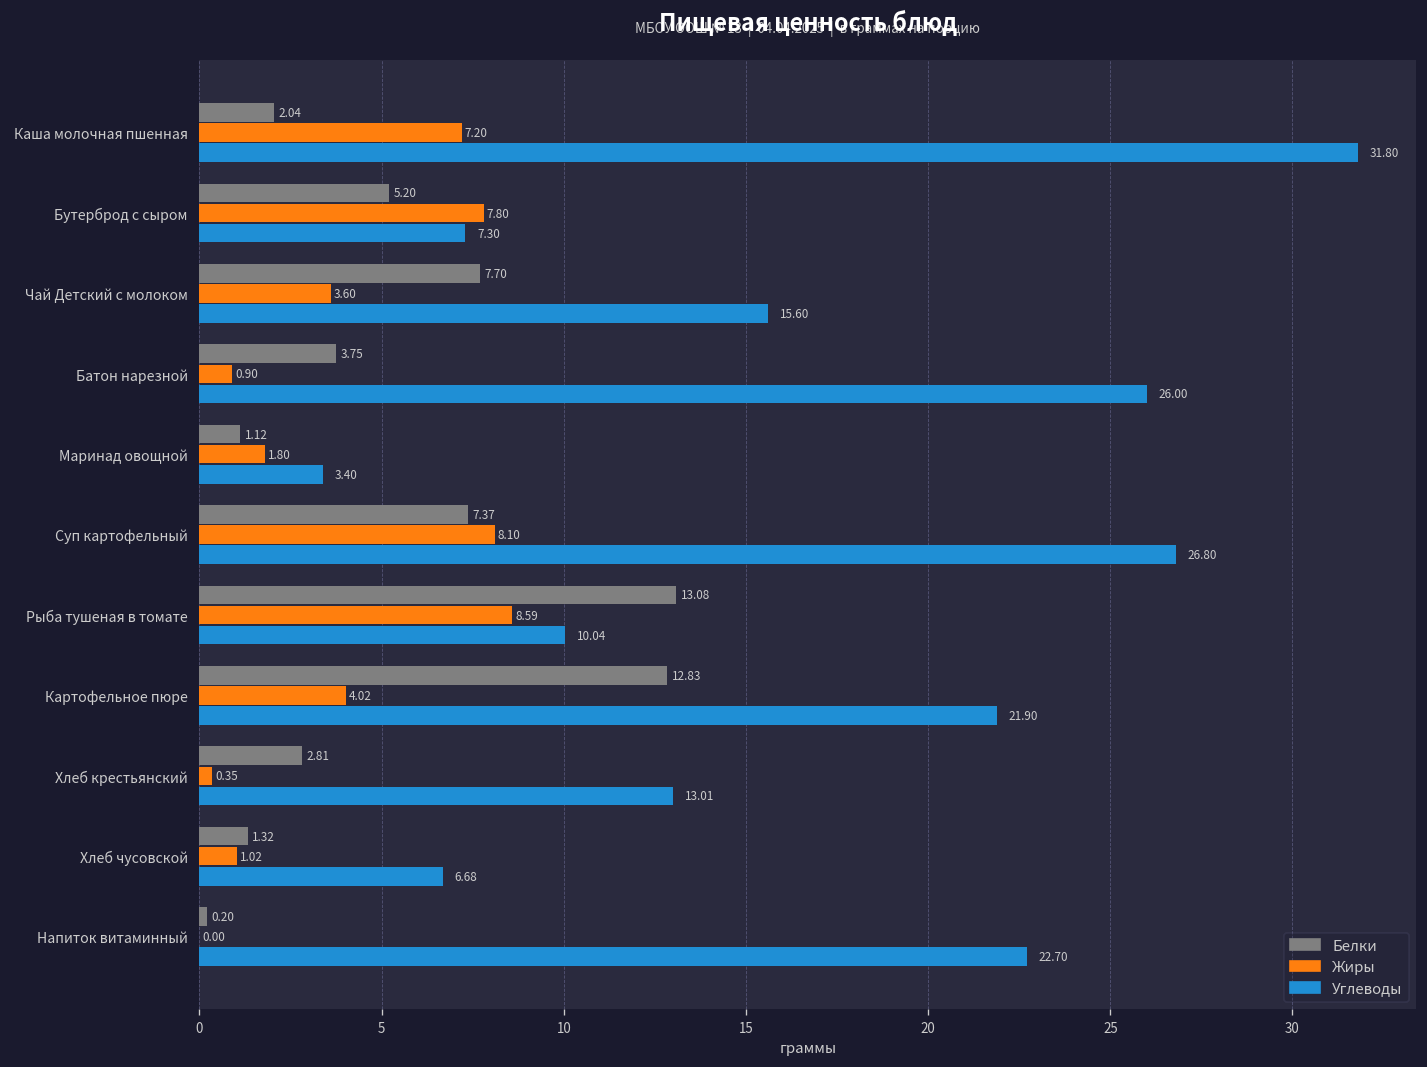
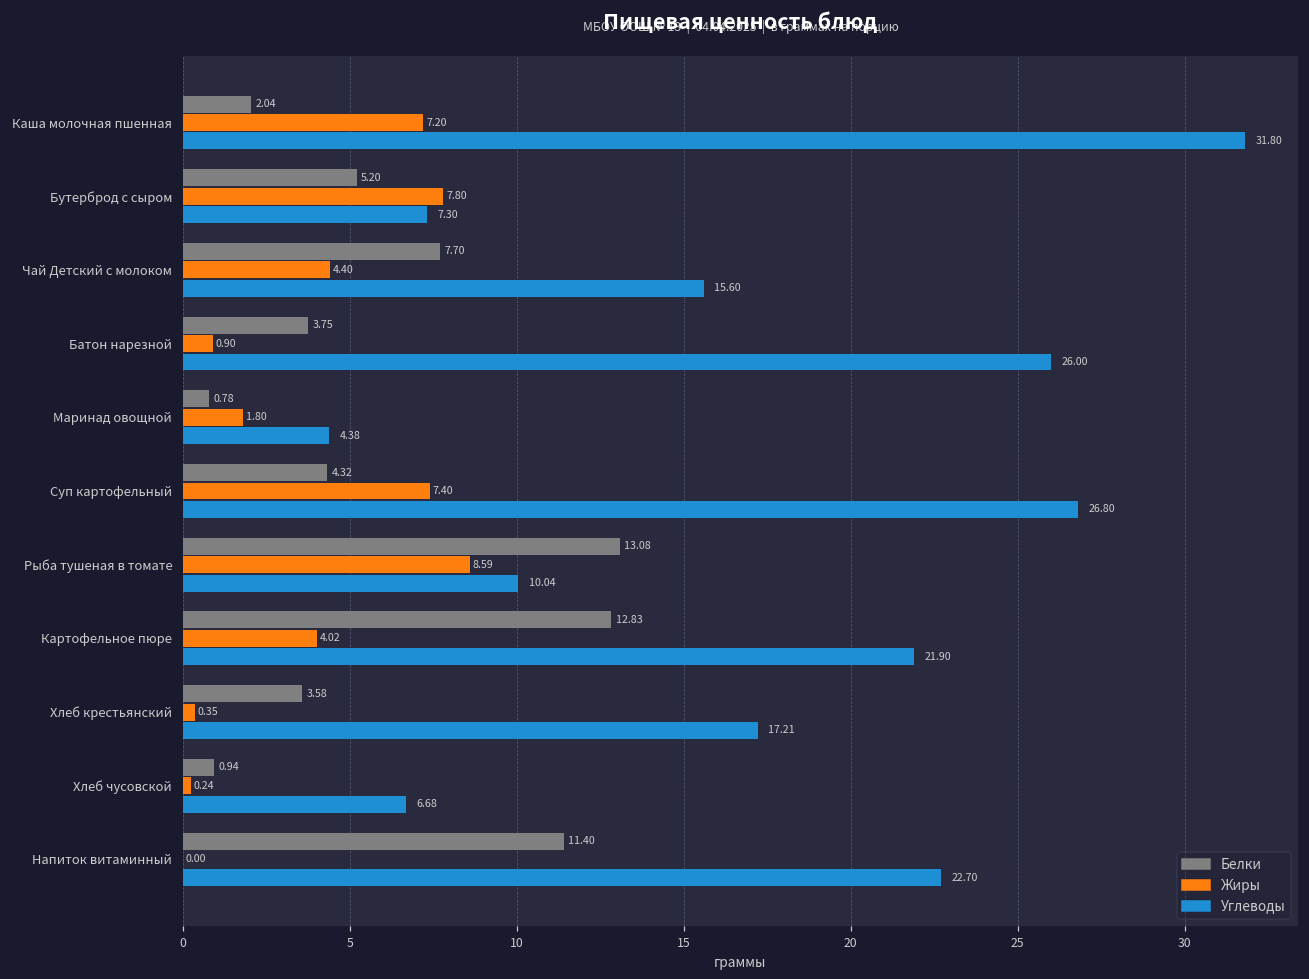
Жиры, Чай Детский с молоком: 3.60 -> 4.40
Белки, Маринад овощной: 1.12 -> 0.78
Углеводы, Маринад овощной: 3.40 -> 4.38
Белки, Суп картофельный: 7.37 -> 4.32
Жиры, Суп картофельный: 8.10 -> 7.40
Белки, Хлеб крестьянский: 2.81 -> 3.58
Углеводы, Хлеб крестьянский: 13.01 -> 17.21
Белки, Хлеб чусовской: 1.32 -> 0.94
Жиры, Хлеб чусовской: 1.02 -> 0.24
Белки, Напиток витаминный: 0.20 -> 11.40
